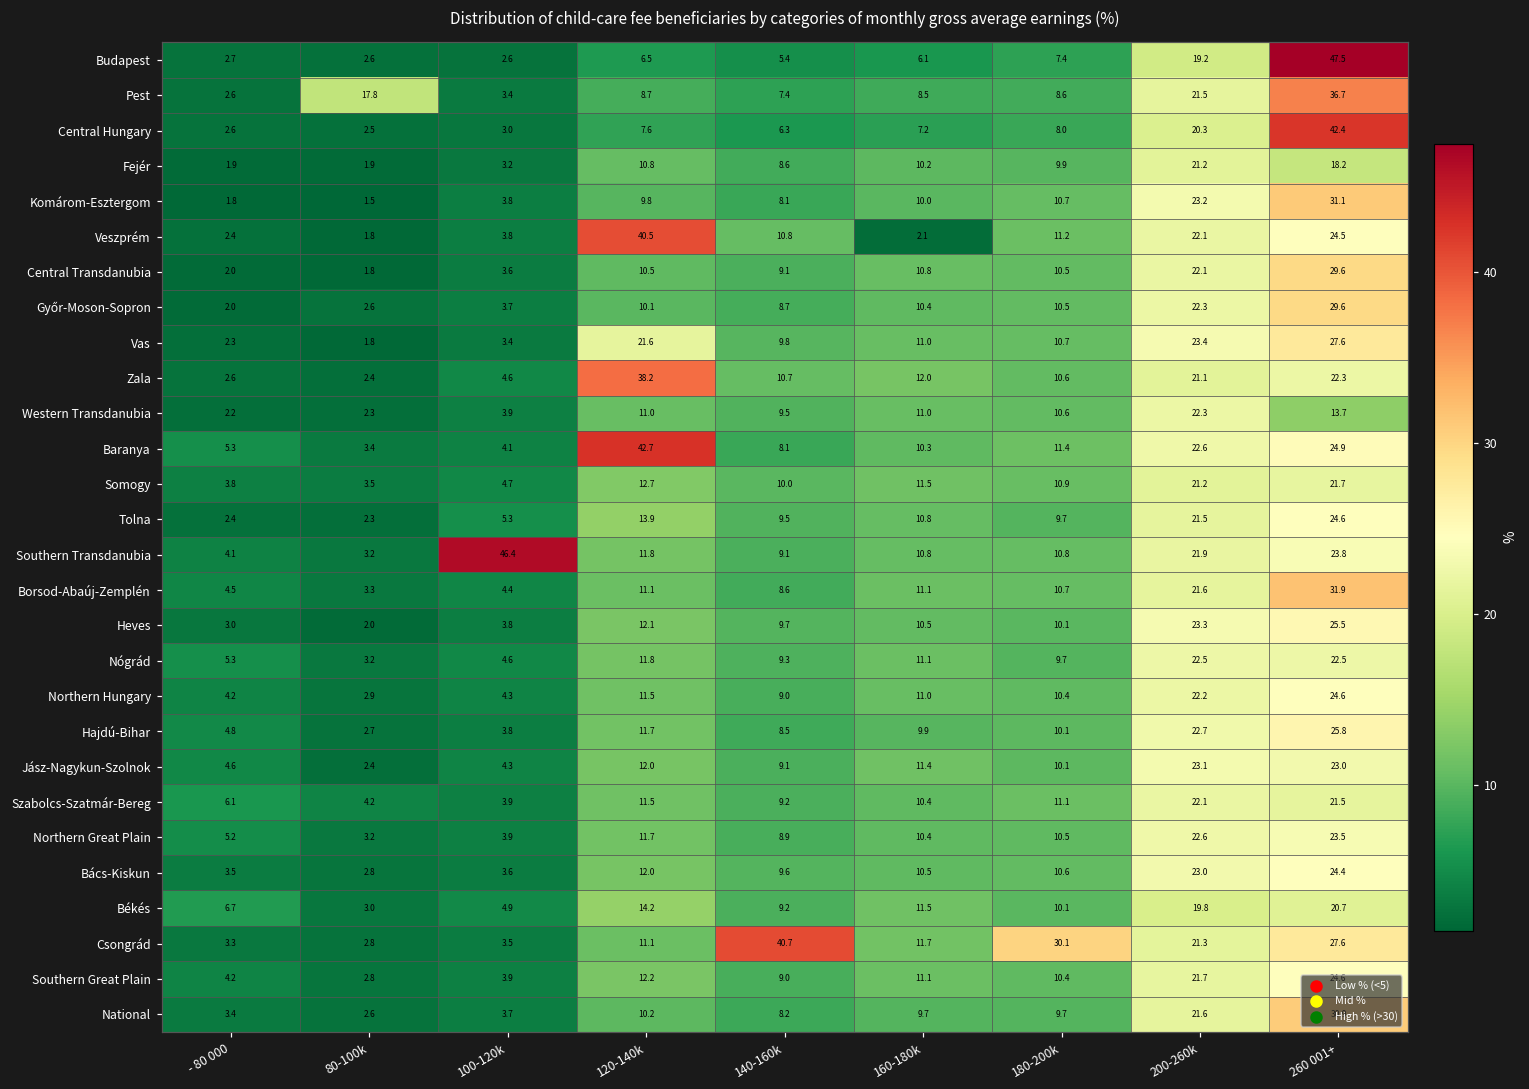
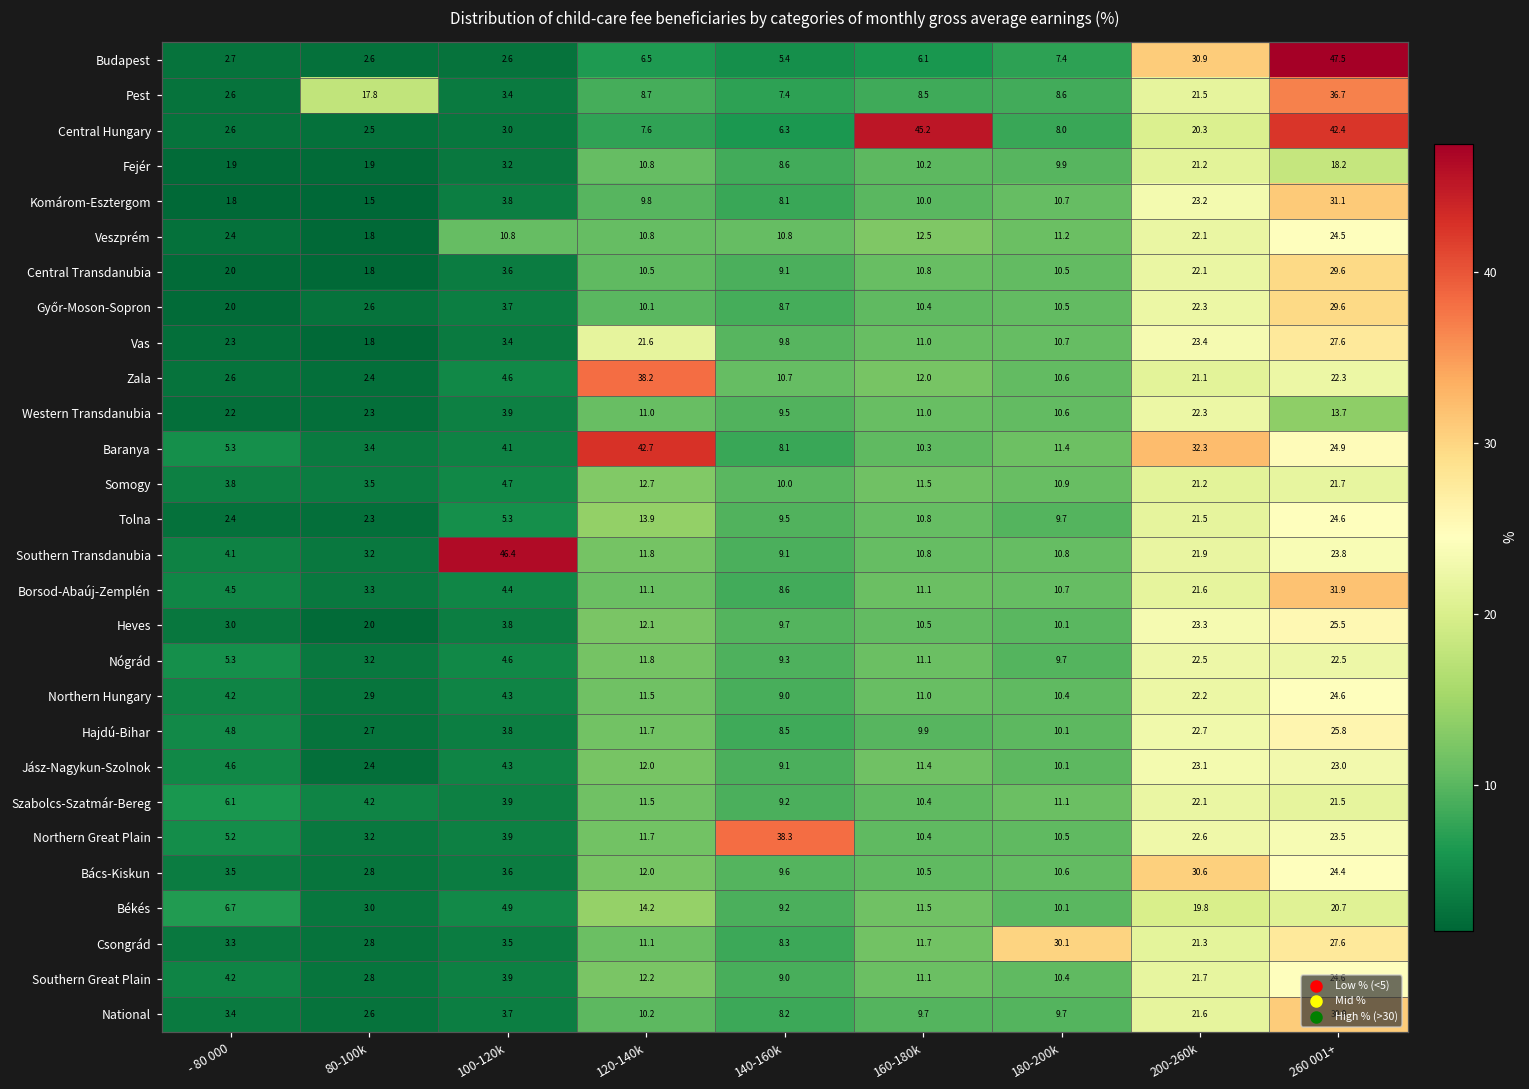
Budapest, 200-260k: 19.2 -> 30.9
Central Hungary, 160-180k: 7.2 -> 45.2
Veszprém, 100-120k: 3.8 -> 10.8
Veszprém, 120-140k: 40.5 -> 10.8
Veszprém, 160-180k: 2.1 -> 12.5
Baranya, 200-260k: 22.6 -> 32.3
Northern Great Plain, 140-160k: 8.9 -> 38.3
Bács-Kiskun, 200-260k: 23.0 -> 30.6
Csongrád, 140-160k: 40.7 -> 8.3
